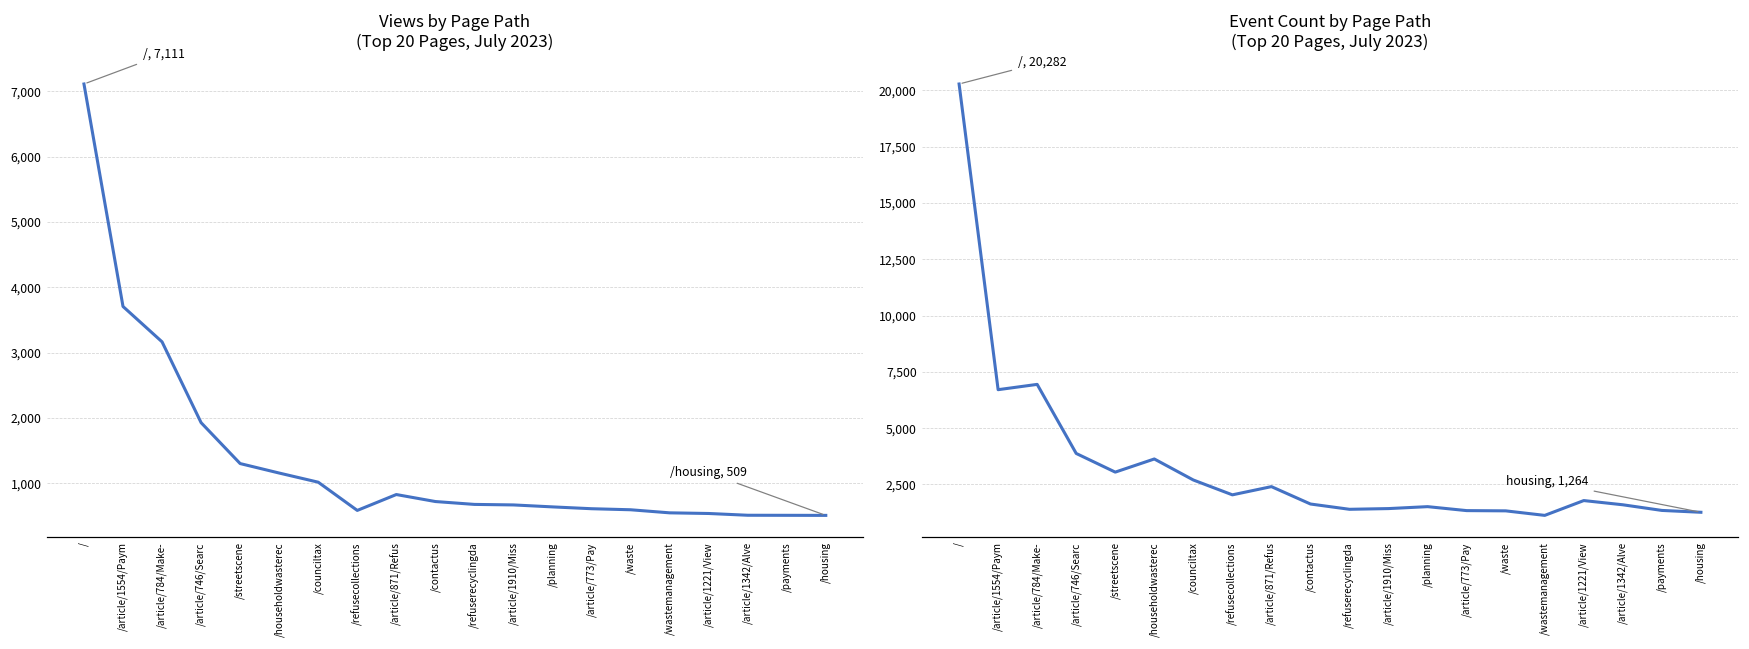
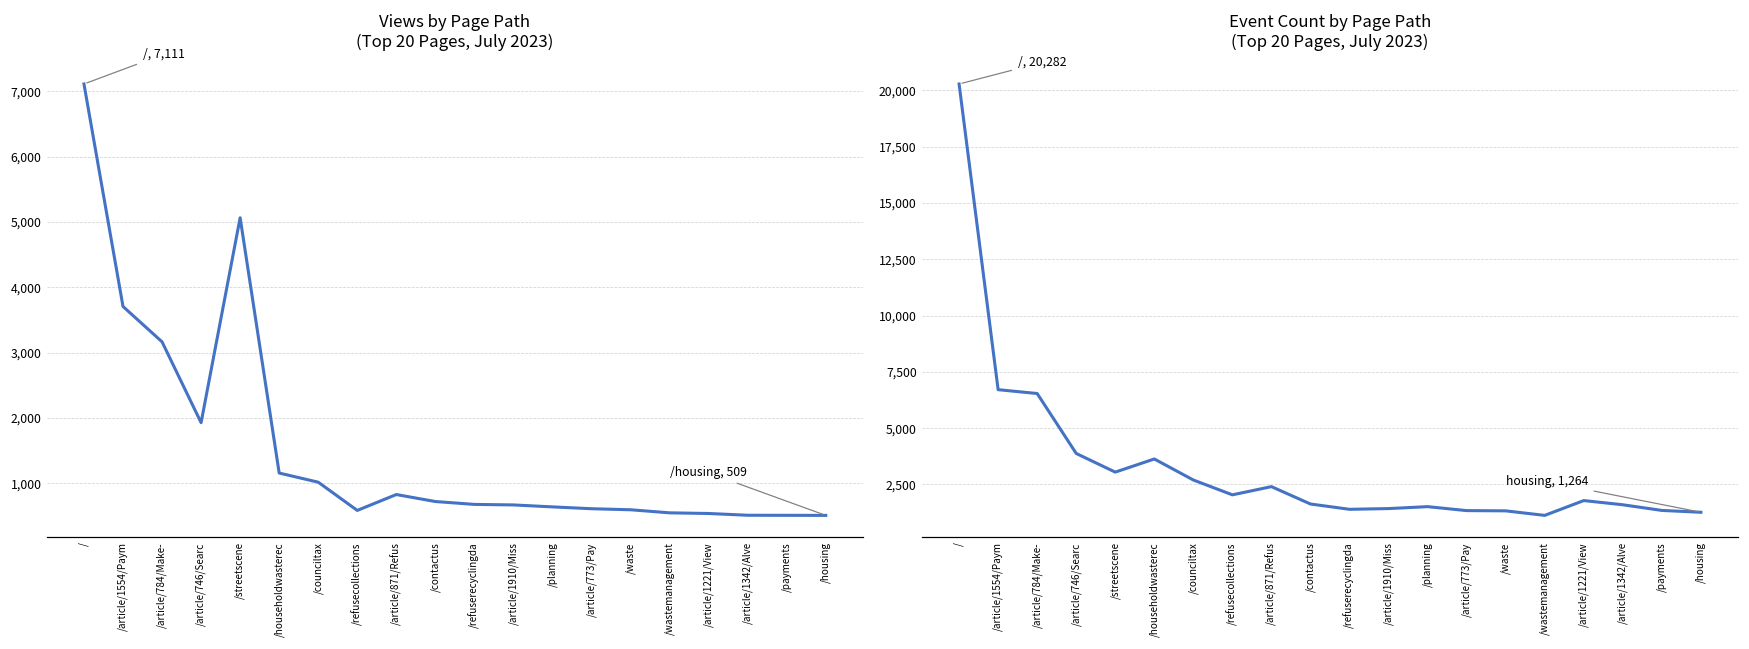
Views by Page Path (Top 20 Pages, July 2023), /streetscene: 1,300 -> 5,100
Event Count by Page Path (Top 20 Pages, July 2023), /article/784/Make-: 6,900 -> 6,500
